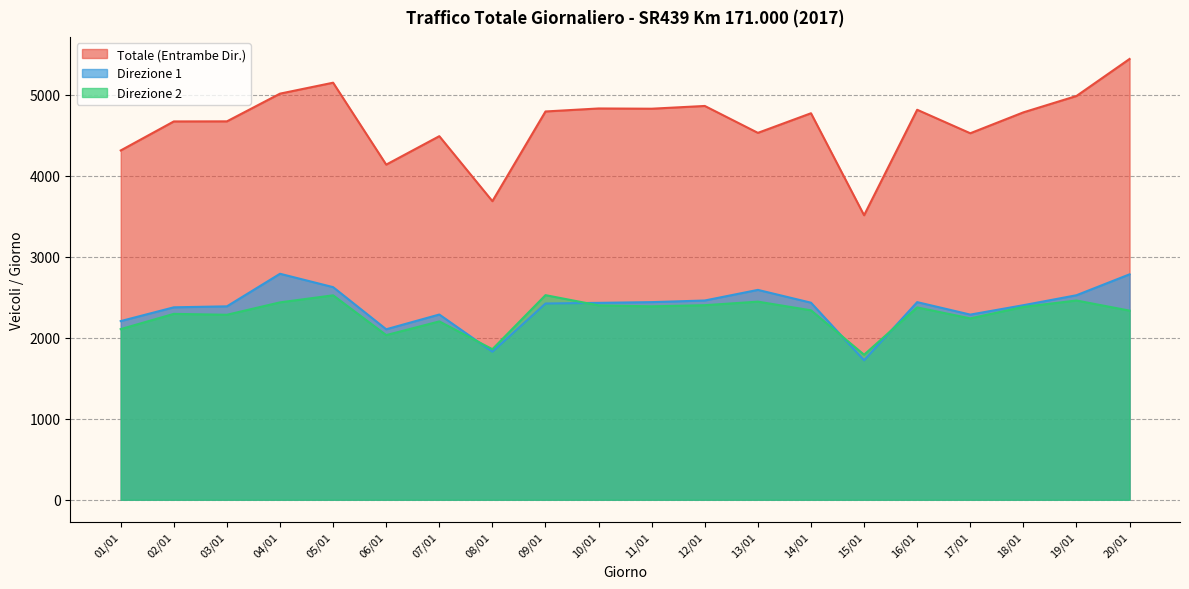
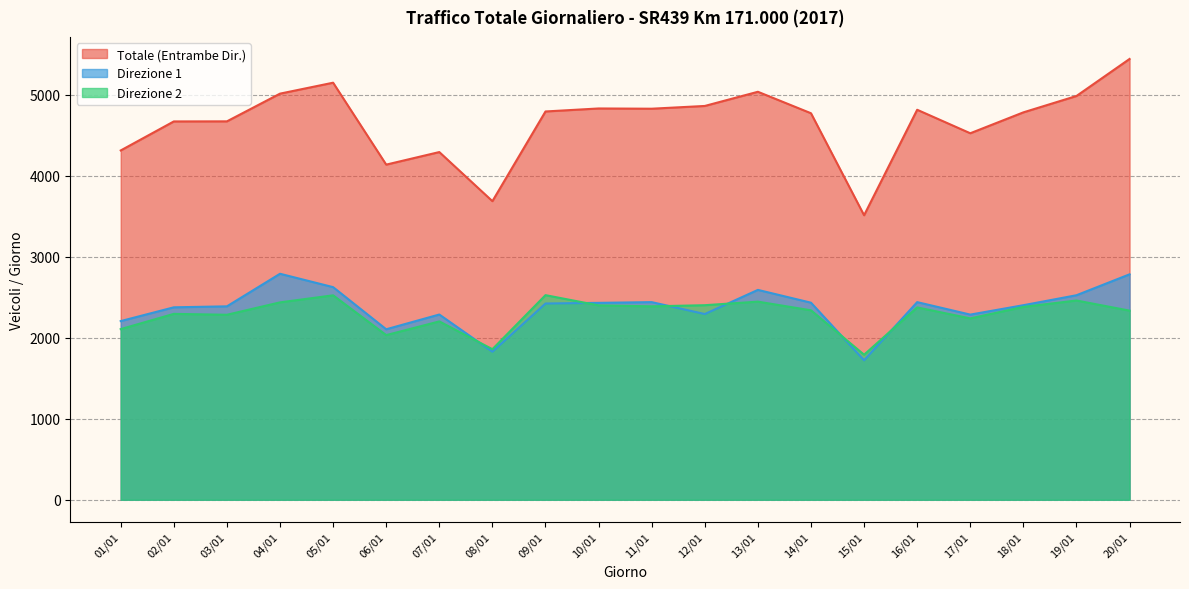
Totale (Entrambe Dir.), 07/01: 4500 -> 4300
Direzione 1, 12/01: 2500 -> 2300
Totale (Entrambe Dir.), 13/01: 4500 -> 5000
